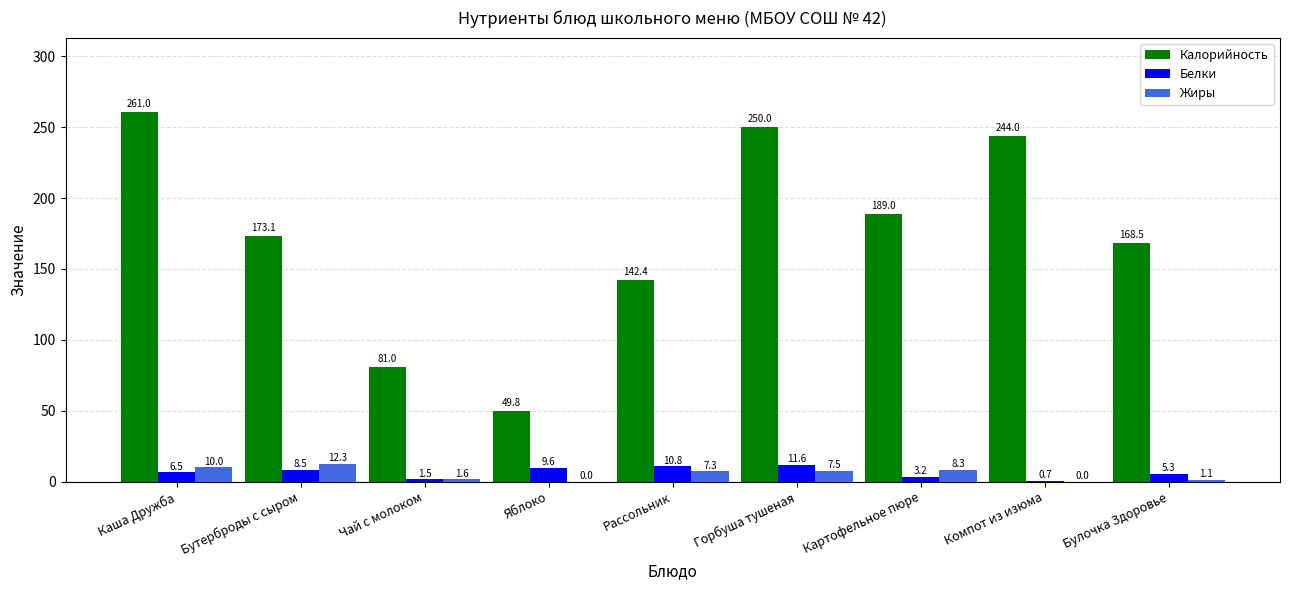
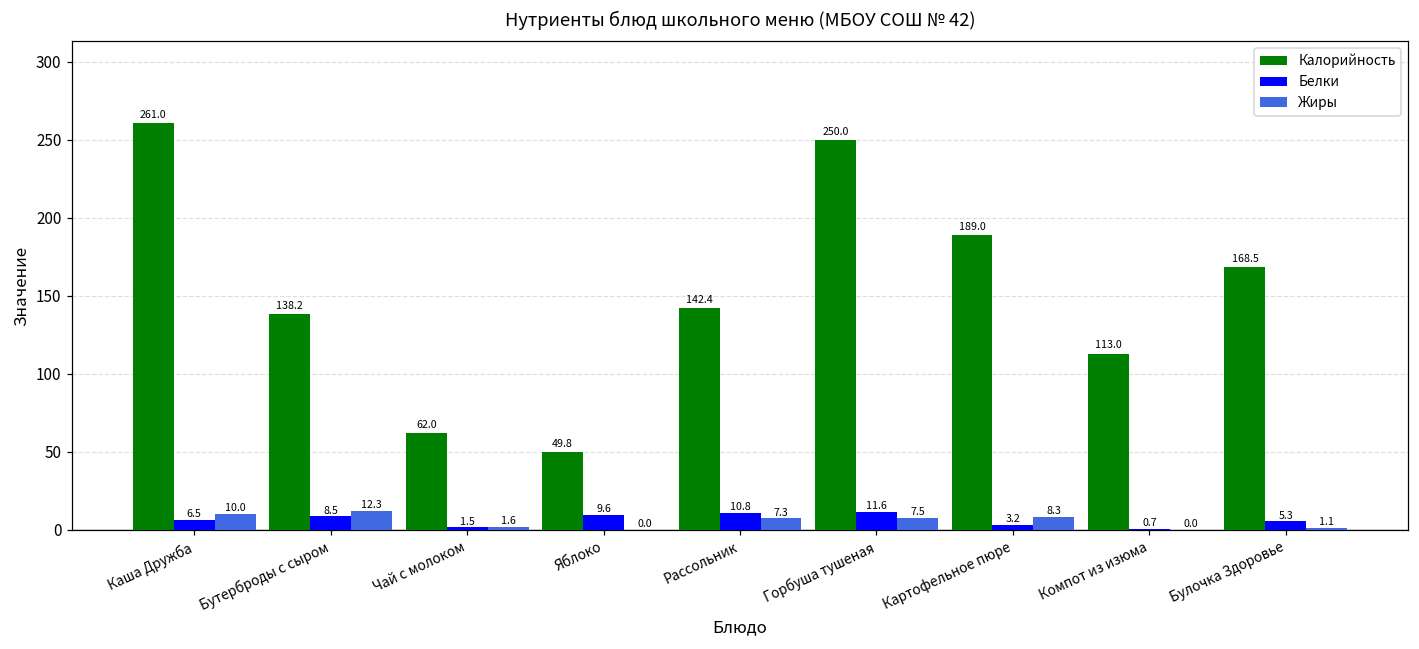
Калорийность, Бутерброды с сыром: 173.1 -> 138.2
Калорийность, Чай с молоком: 81.0 -> 62.0
Калорийность, Компот из изюма: 244.0 -> 113.0
